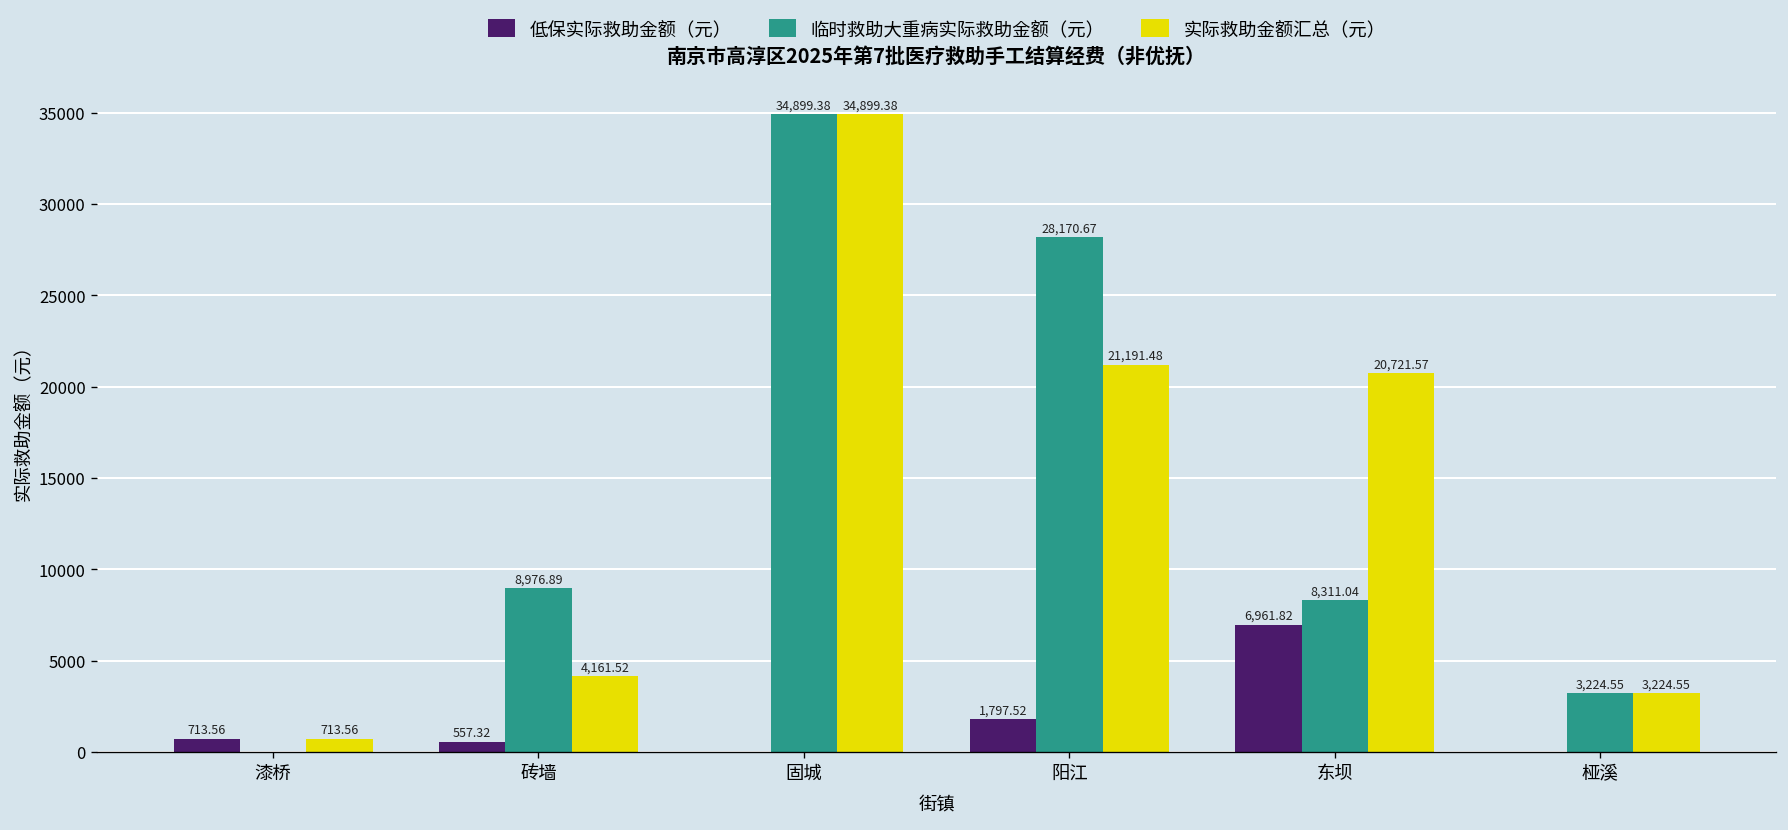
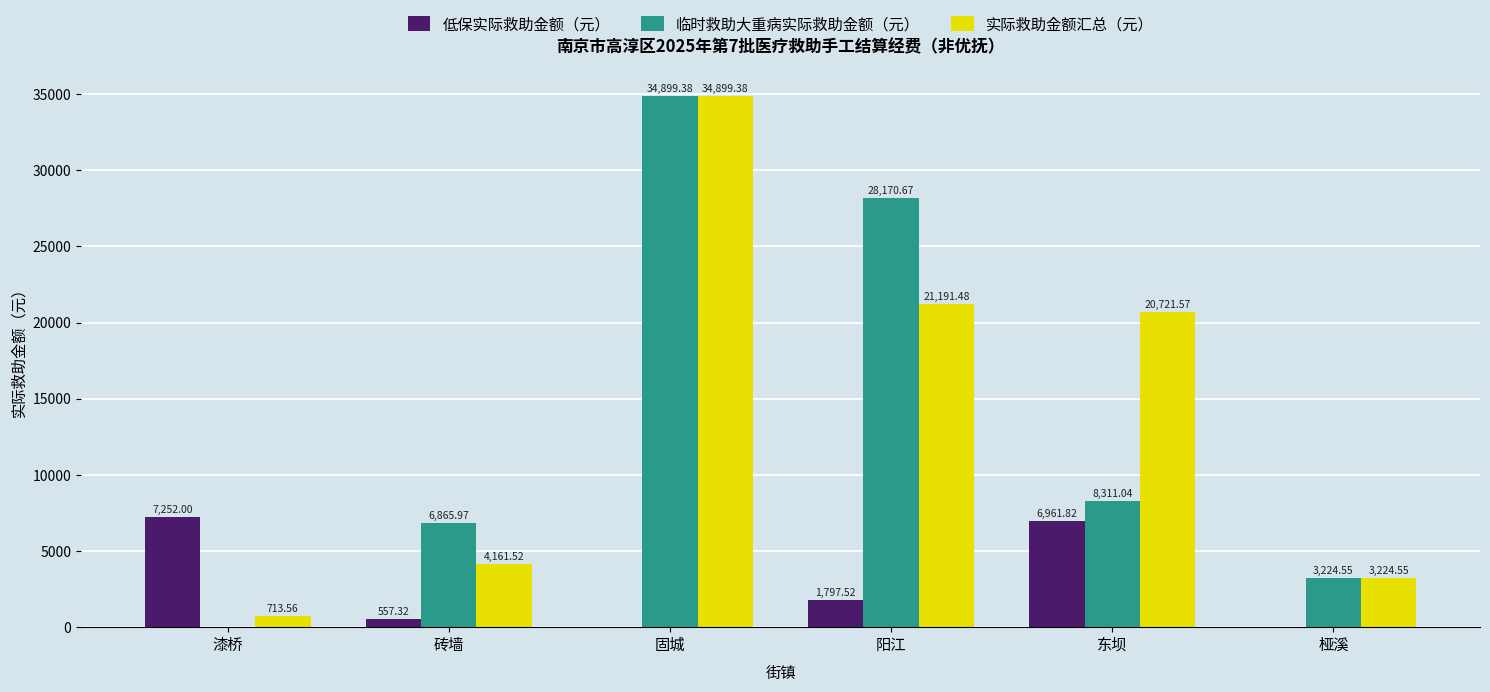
低保实际救助金额（元）, 漆桥: 713.56 -> 7,252.00
临时救助大重病实际救助金额（元）, 砖墙: 8,976.89 -> 6,865.97
